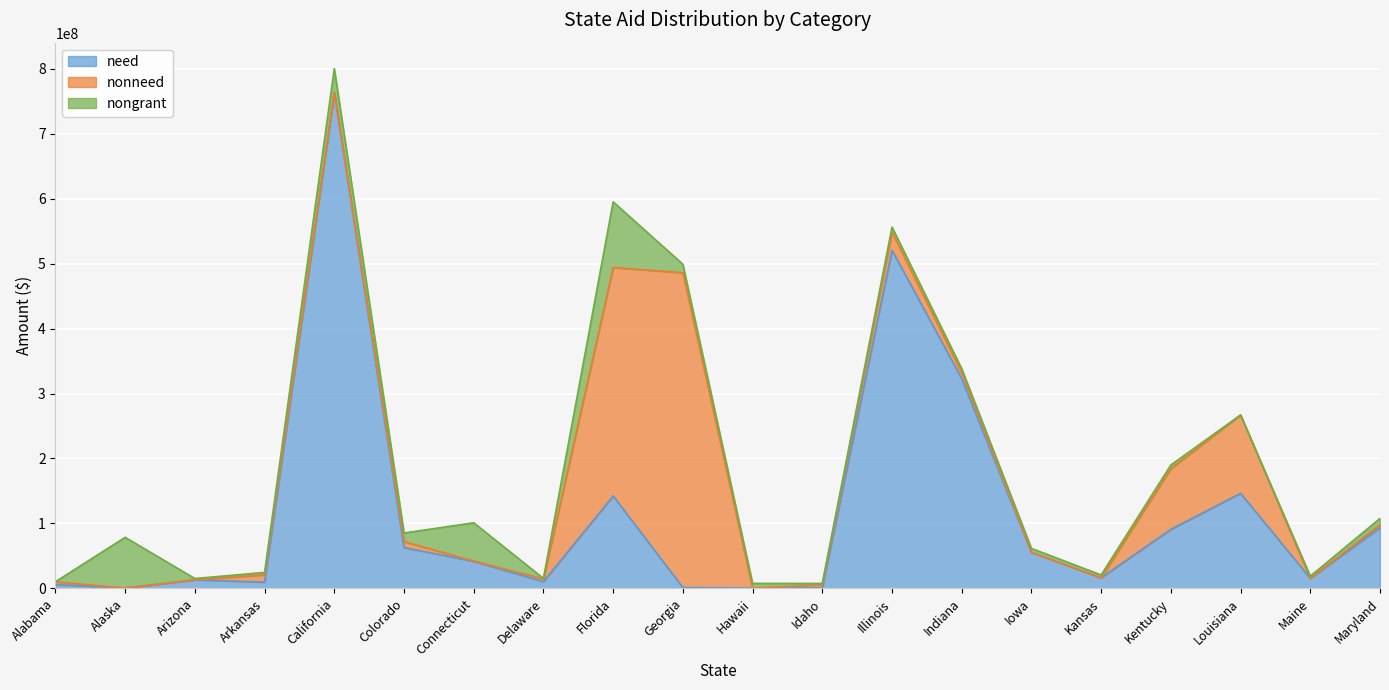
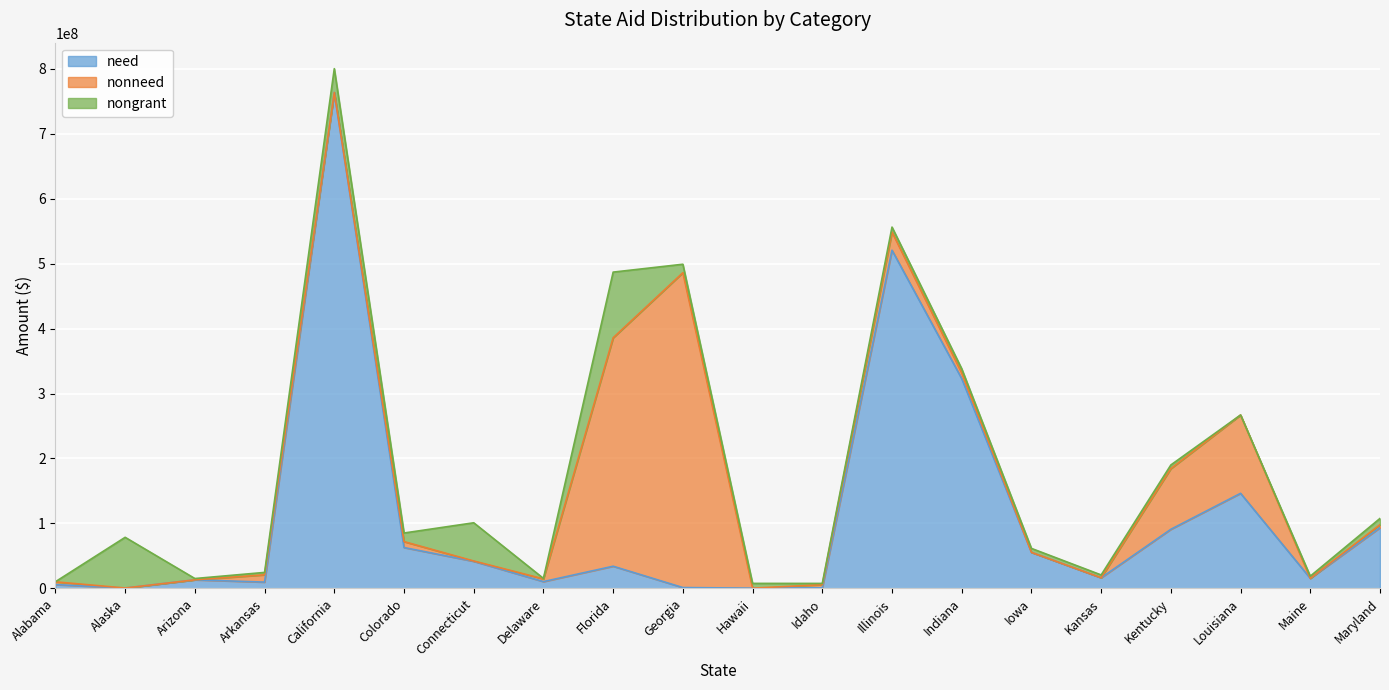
need, Florida: 140000000 -> 30000000
